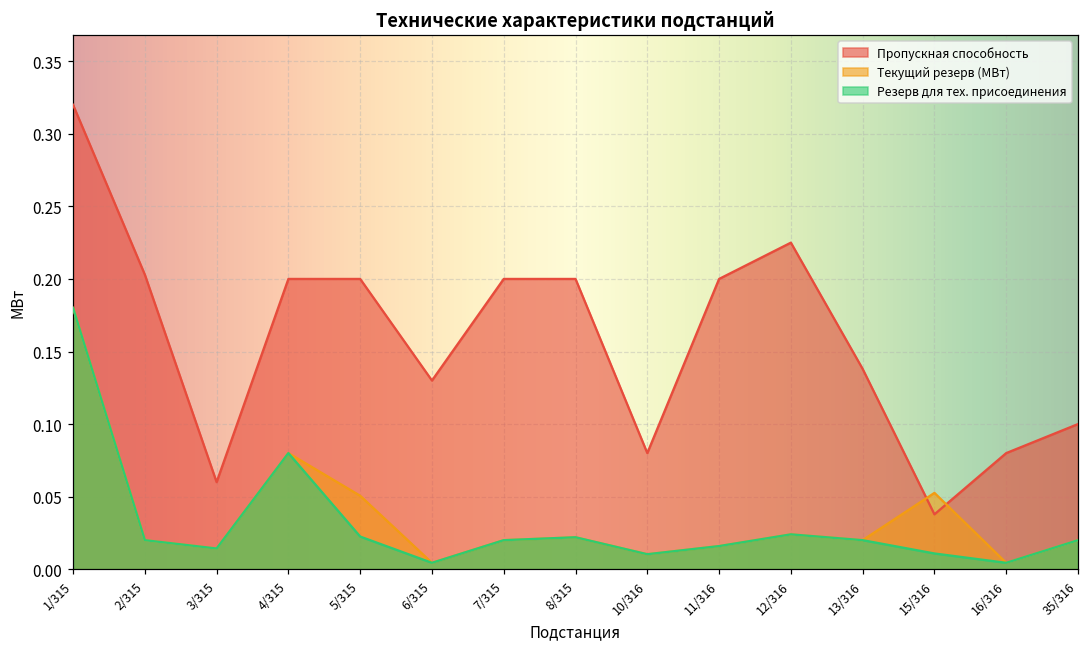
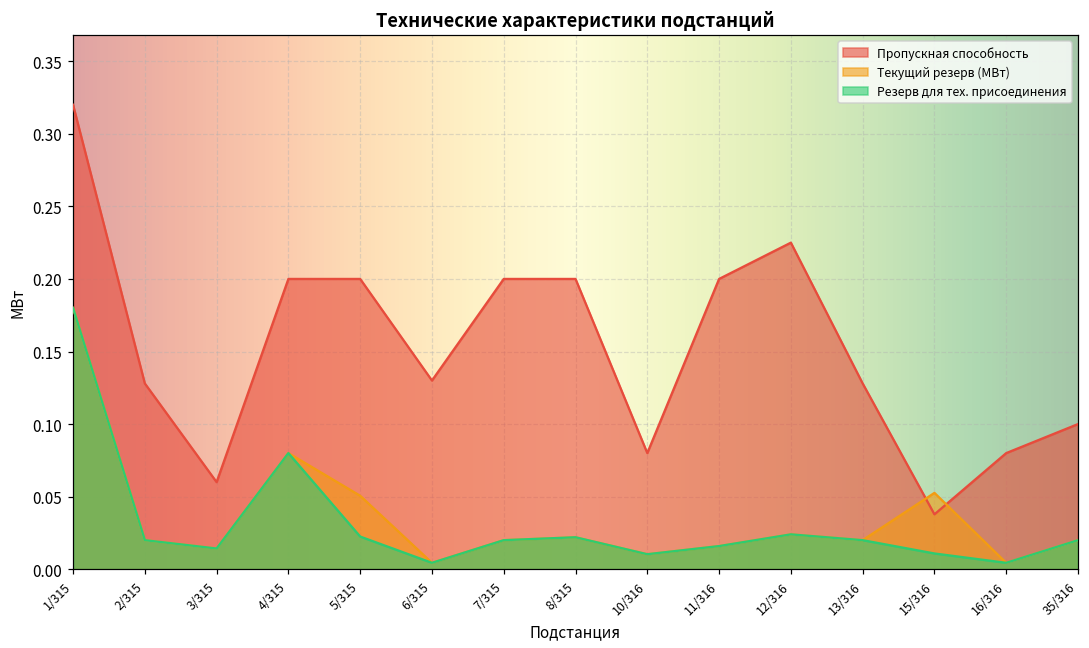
Пропускная способность, 2/315: 0.203 -> 0.128
Пропускная способность, 13/316: 0.138 -> 0.128
